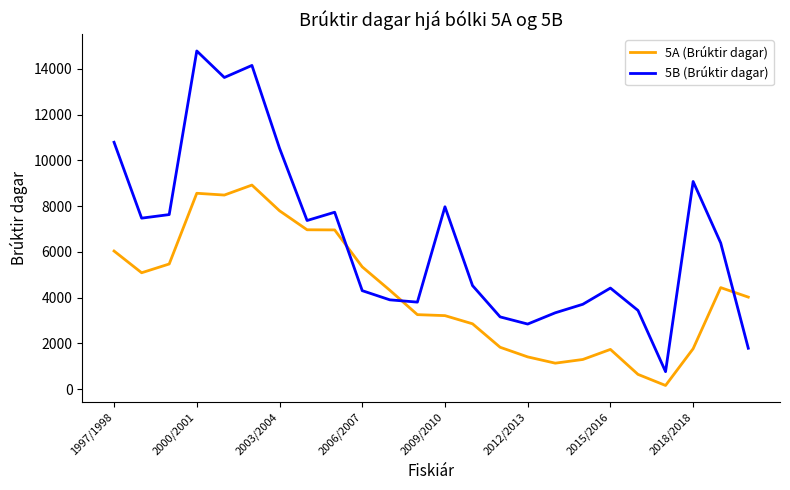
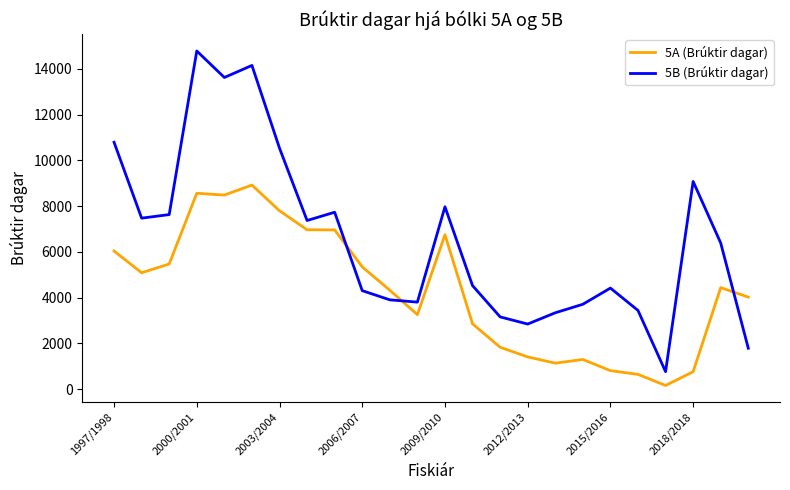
5A (Brúktir dagar), 2009/2010: 3200 -> 6700
5A (Brúktir dagar), 2015/2016: 1700 -> 800
5A (Brúktir dagar), 2018/2018: 1800 -> 800
